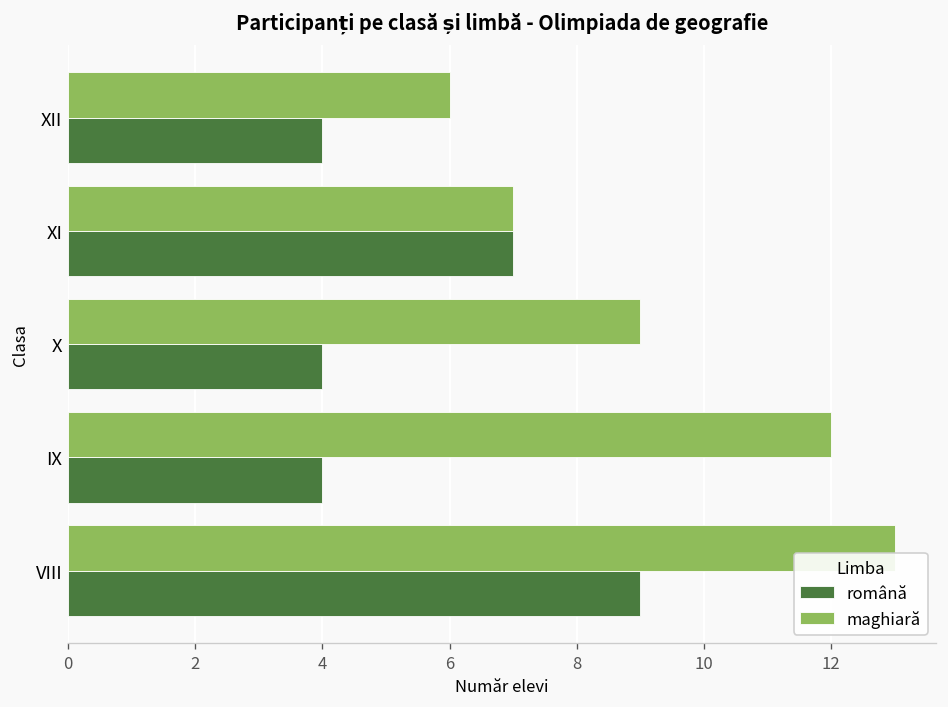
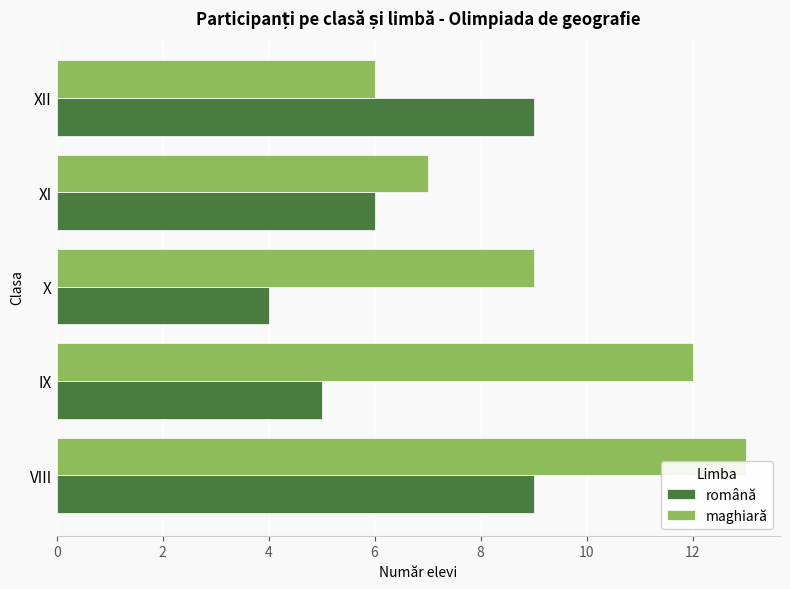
română, XII: 4 -> 9
română, XI: 7 -> 6
română, IX: 4 -> 5
